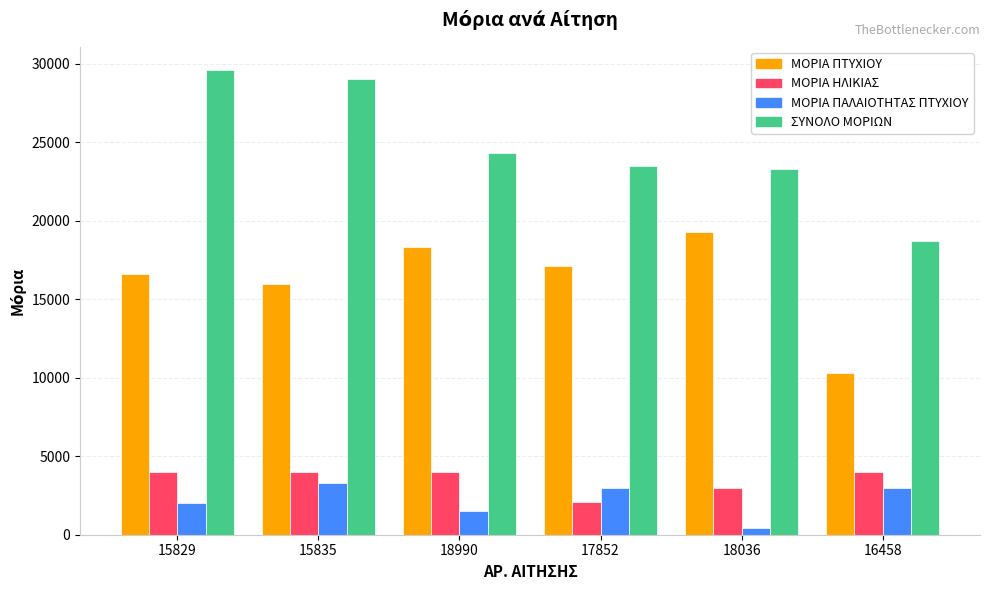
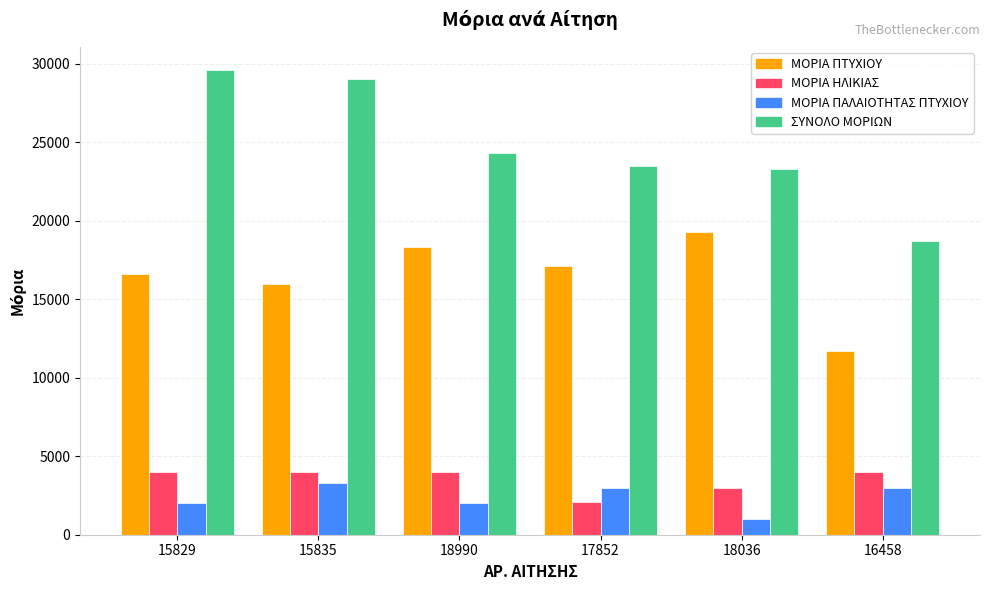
ΜΟΡΙΑ ΠΑΛΑΙΟΤΗΤΑΣ ΠΤΥΧΙΟΥ, 18990: 1500 -> 2000
ΜΟΡΙΑ ΠΑΛΑΙΟΤΗΤΑΣ ΠΤΥΧΙΟΥ, 18036: 400 -> 1000
ΜΟΡΙΑ ΠΤΥΧΙΟΥ, 16458: 10300 -> 11700
